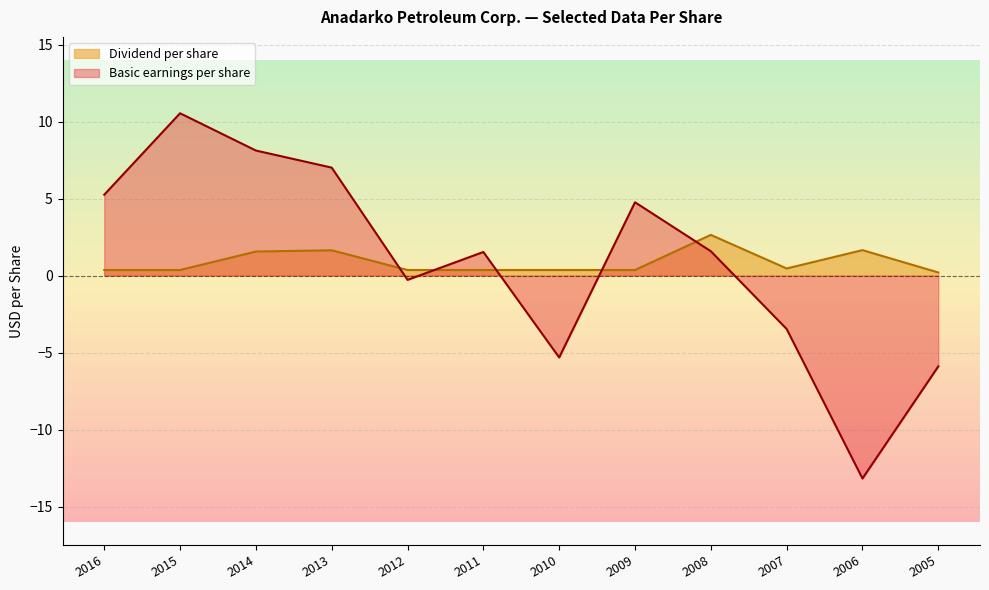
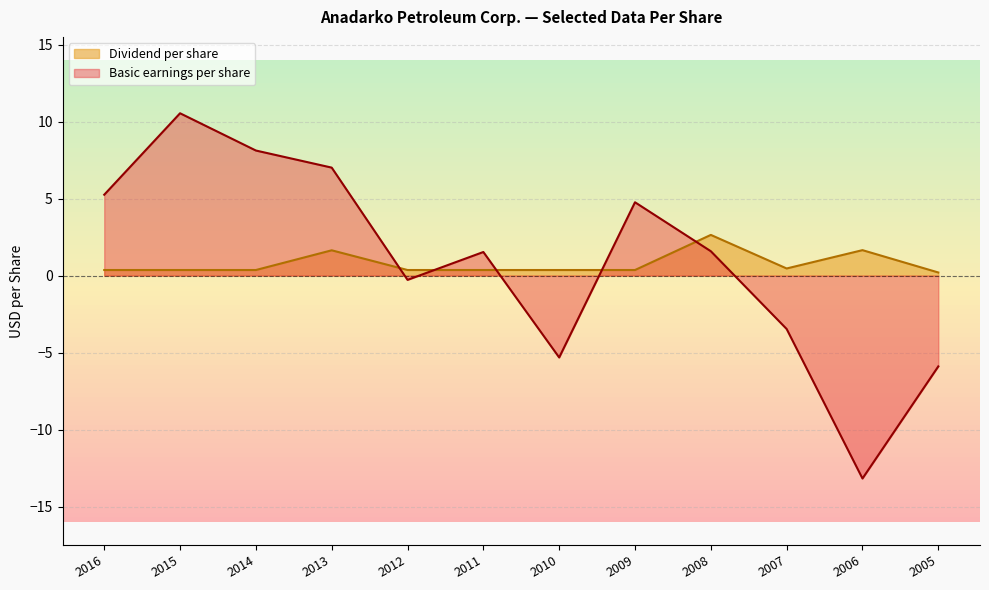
Dividend per share, 2014: 1.6 -> 0.4
